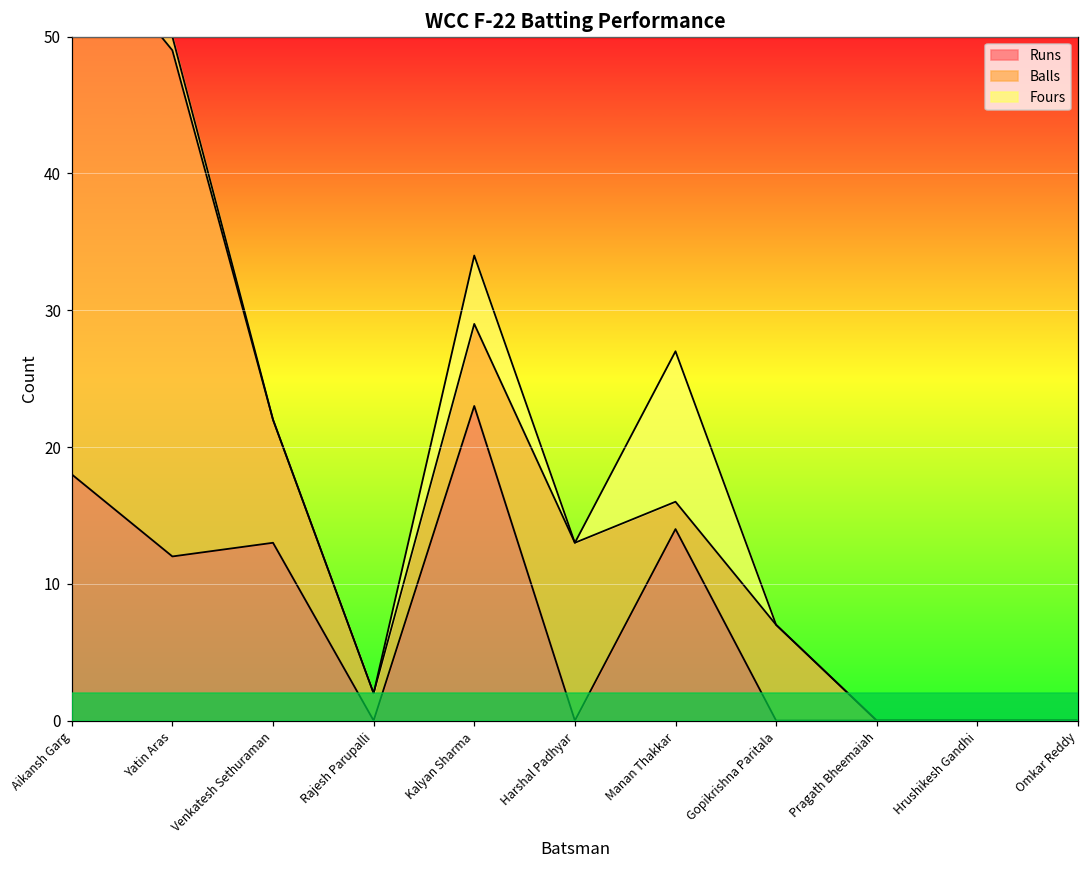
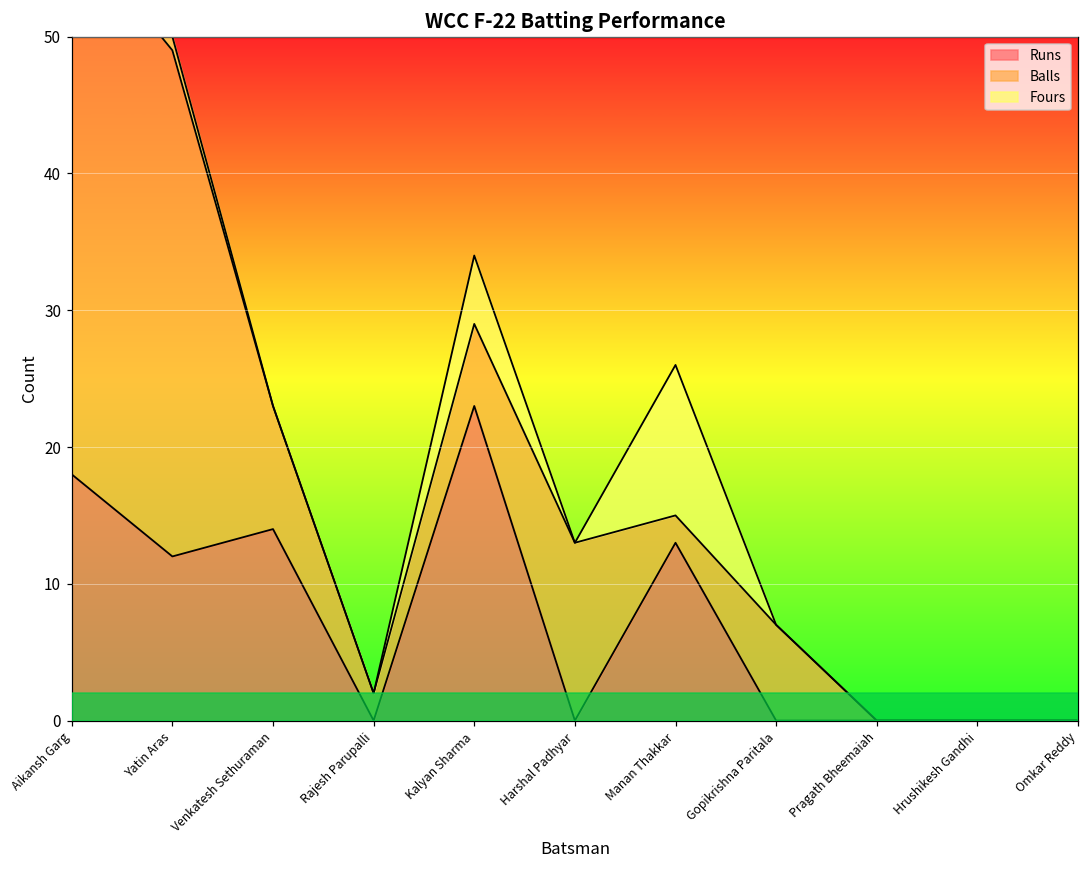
Runs, Venkatesh Sethuraman: 13 -> 14
Runs, Manan Thakkar: 14 -> 13
